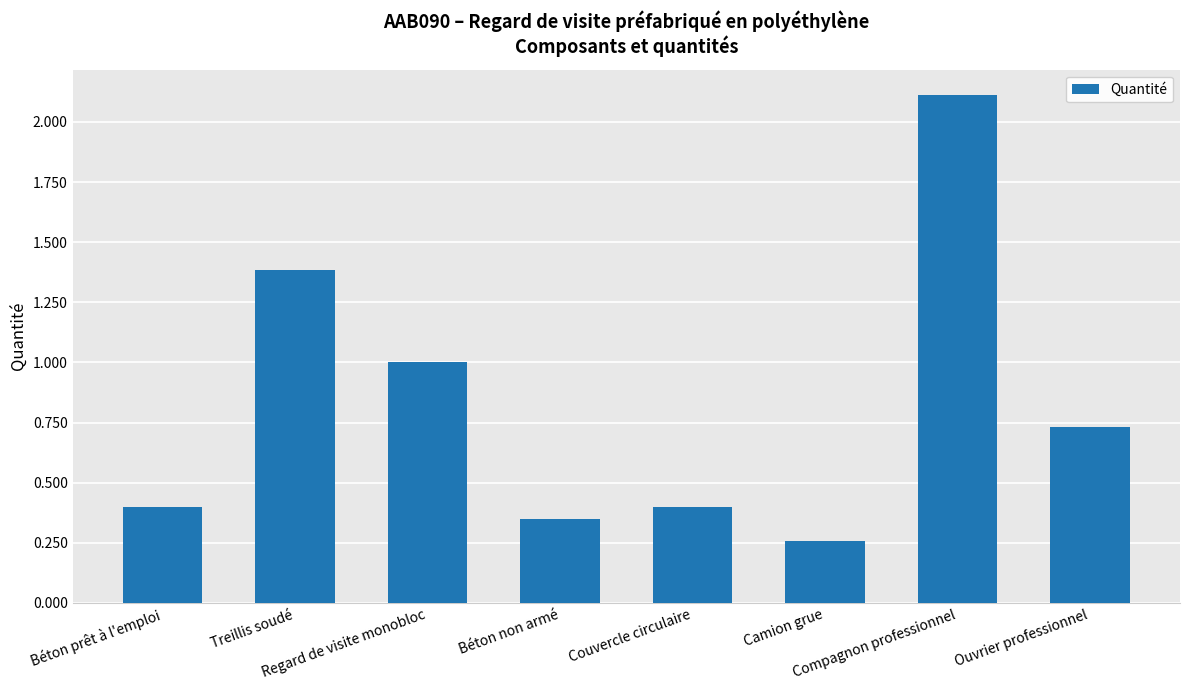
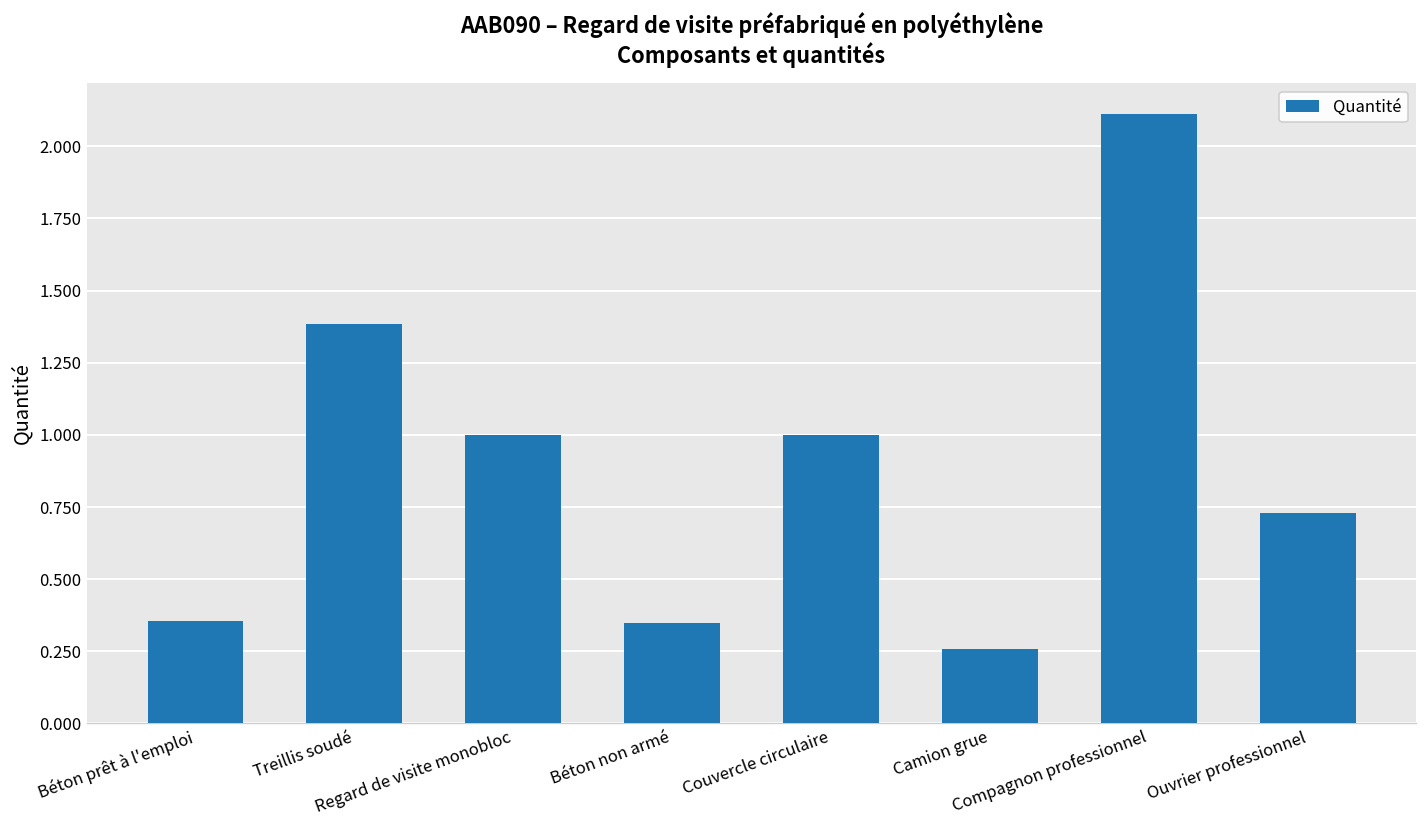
Béton prêt à l'emploi: 0.40 -> 0.36
Couvercle circulaire: 0.4 -> 1.0
